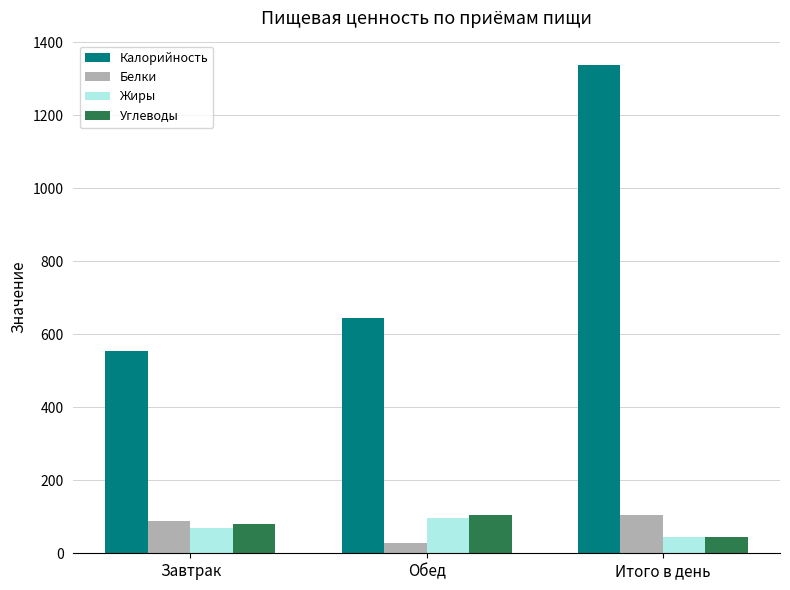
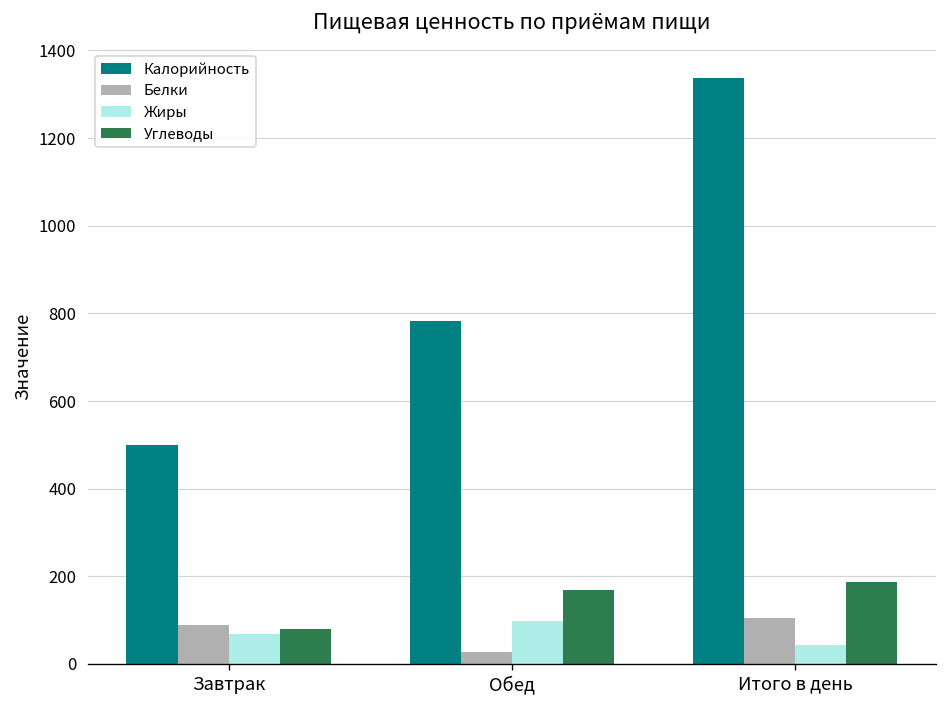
Калорийность, Завтрак: 550 -> 500
Калорийность, Обед: 640 -> 780
Углеводы, Обед: 110 -> 170
Углеводы, Итого в день: 50 -> 190
